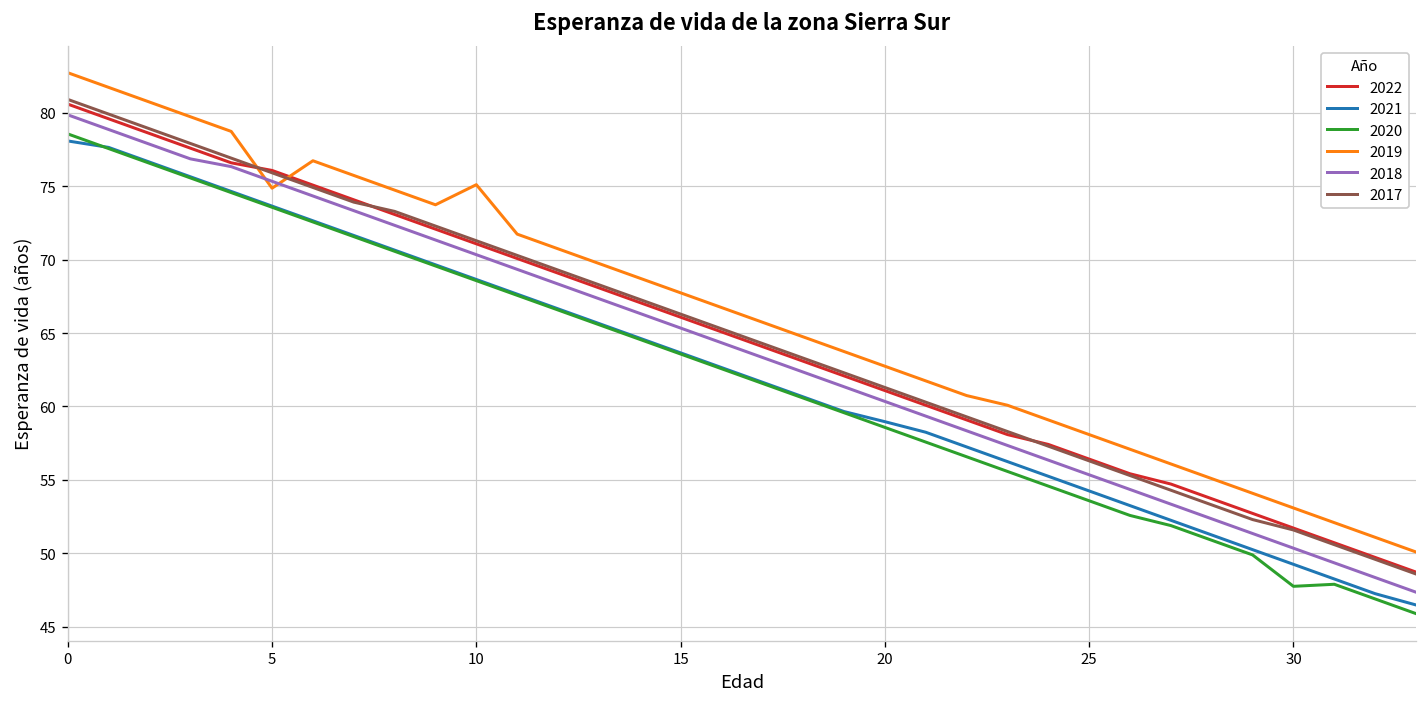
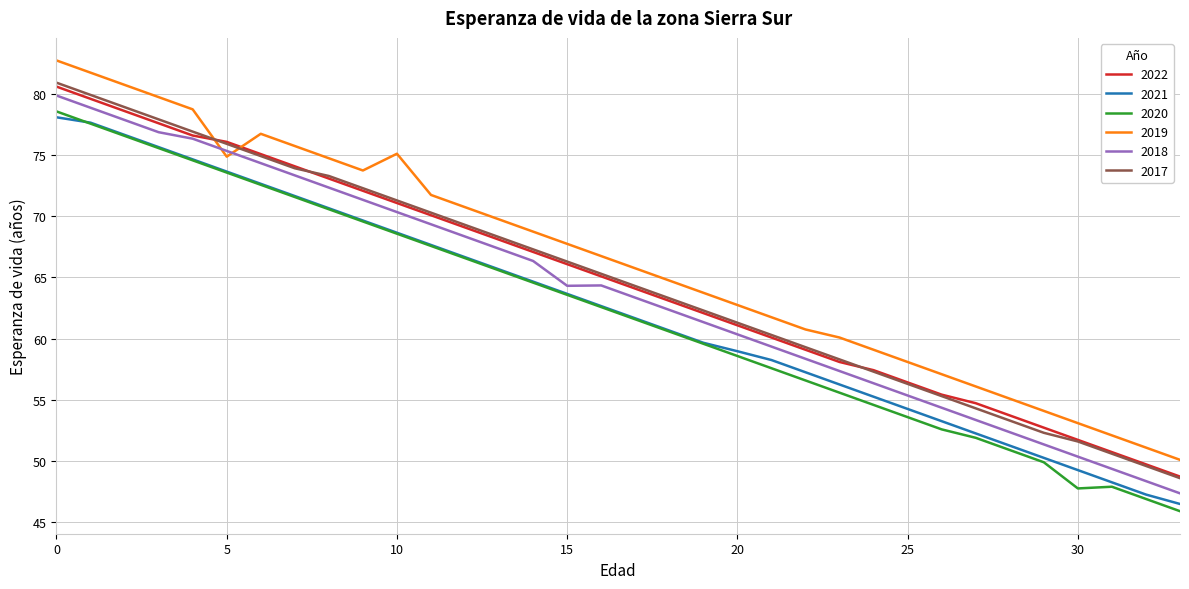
2018, 15: 65.3 -> 64.3
